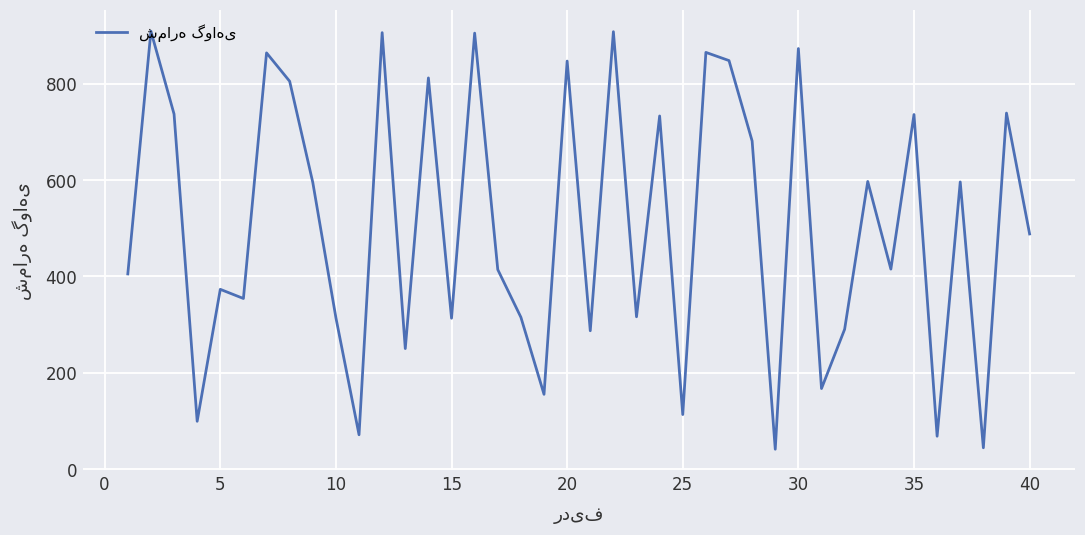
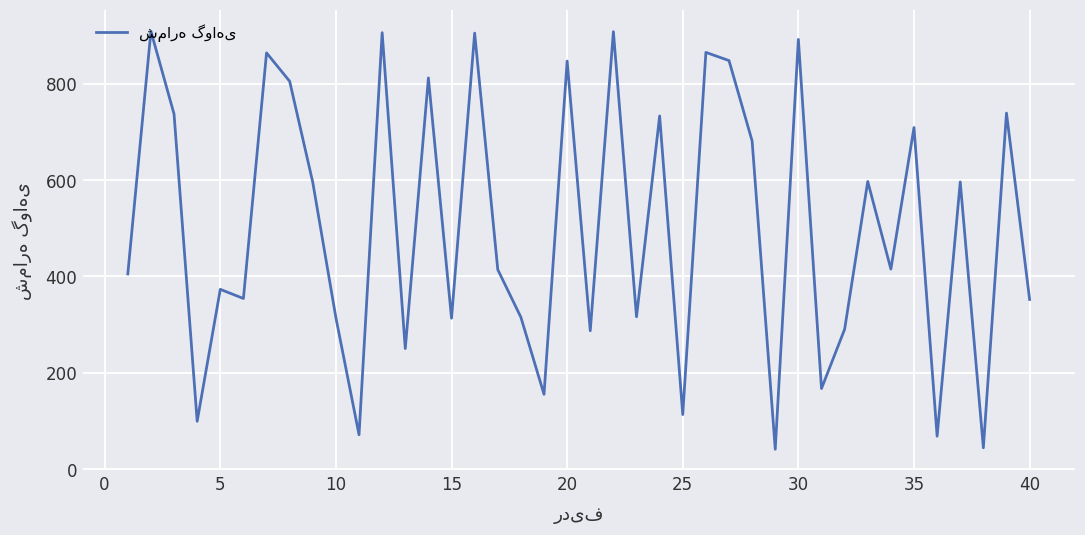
30: 870 -> 890
35: 740 -> 710
40: 490 -> 350
